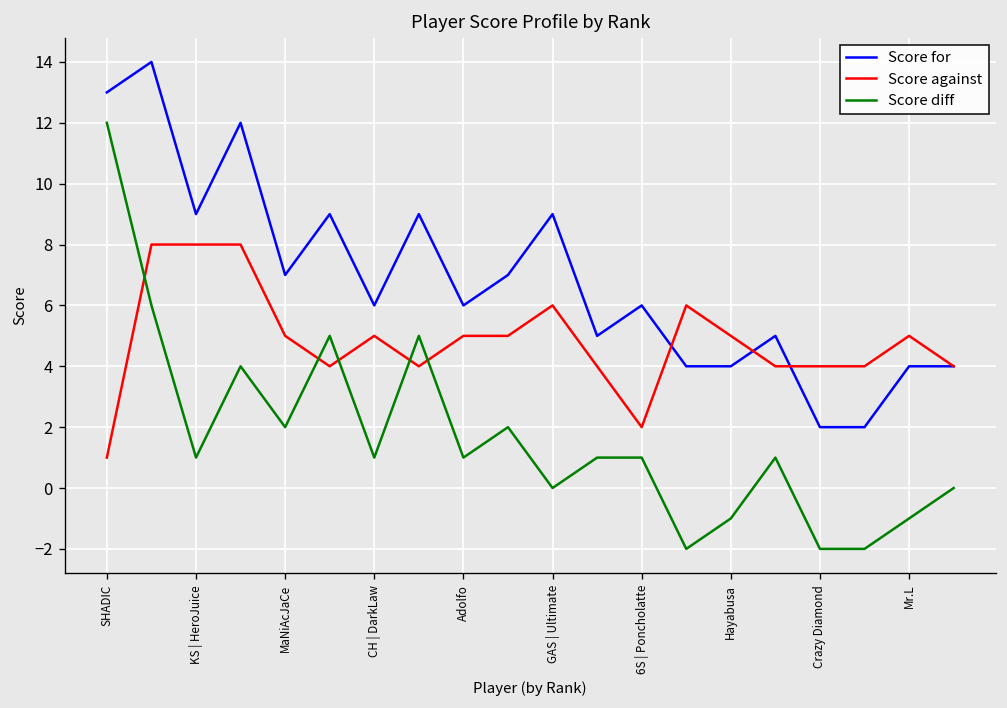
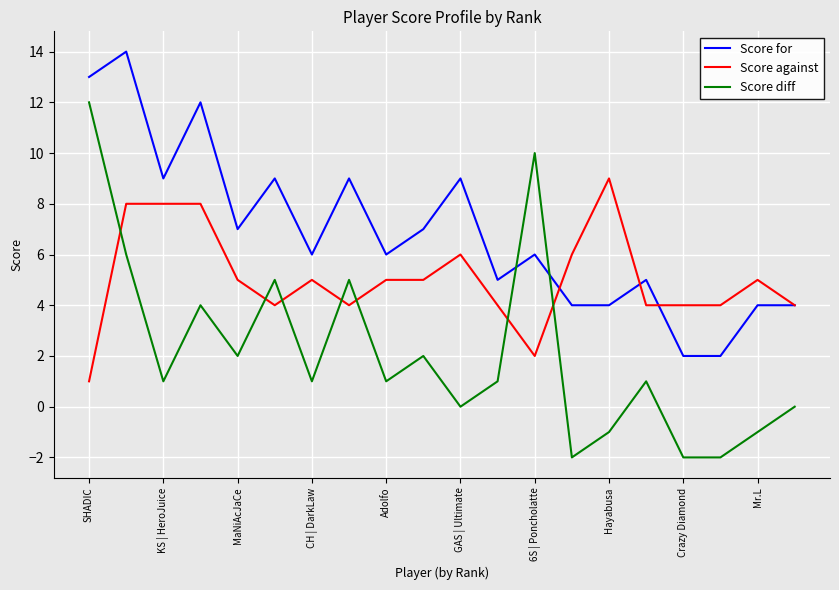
Score diff, 6S | Poncholatte: 1 -> 10
Score against, Hayabusa: 5 -> 9
